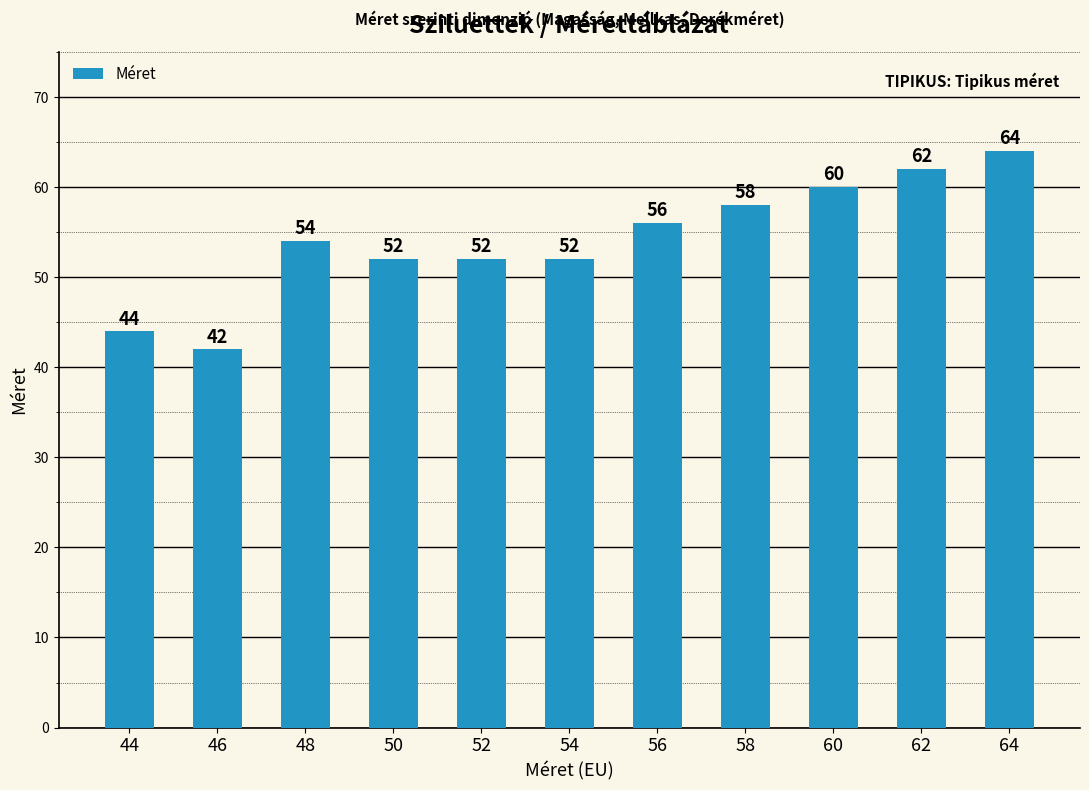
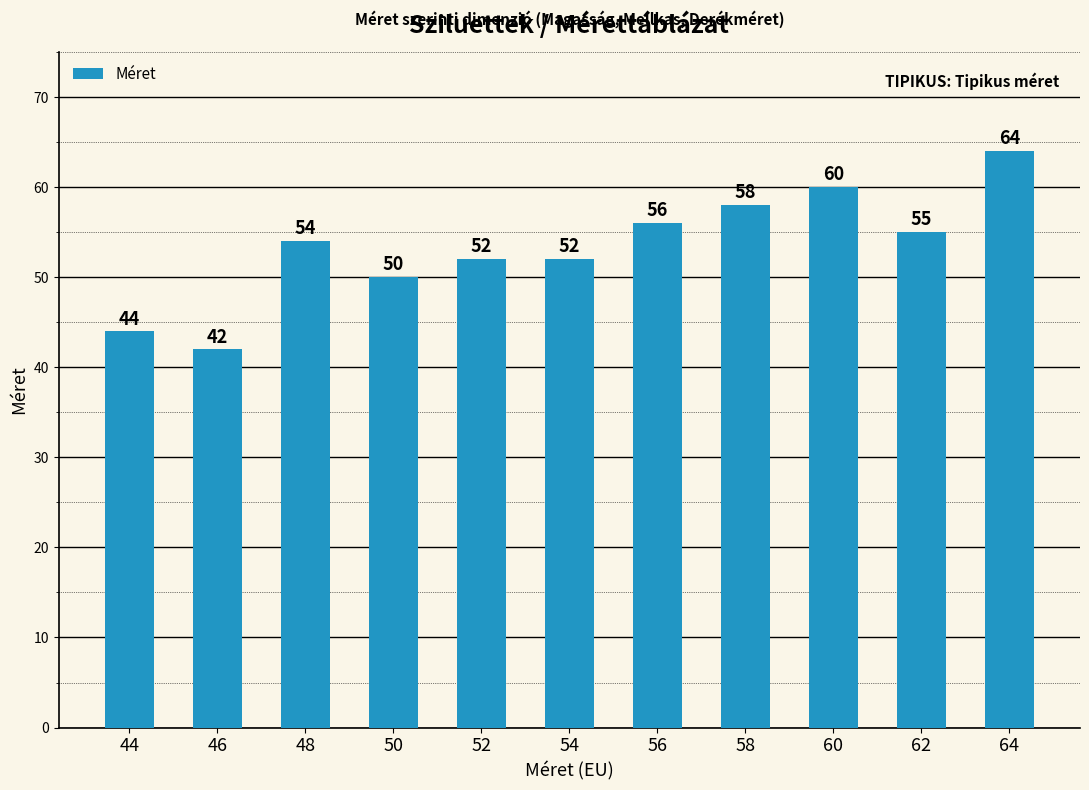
50: 52 -> 50
62: 62 -> 55
